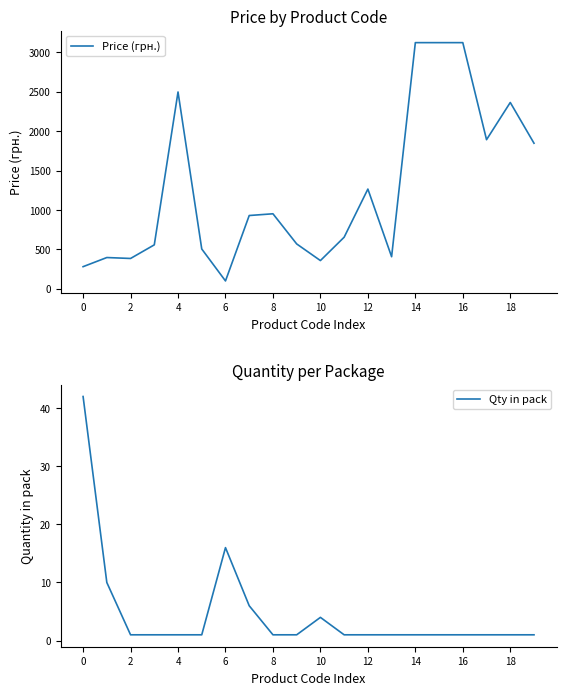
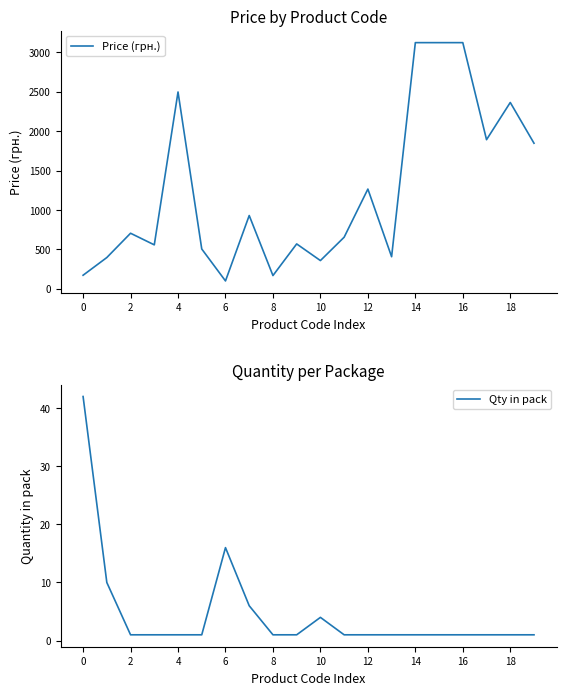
Price by Product Code, 0: 300 -> 200
Price by Product Code, 2: 400 -> 700
Price by Product Code, 8: 1000 -> 200
